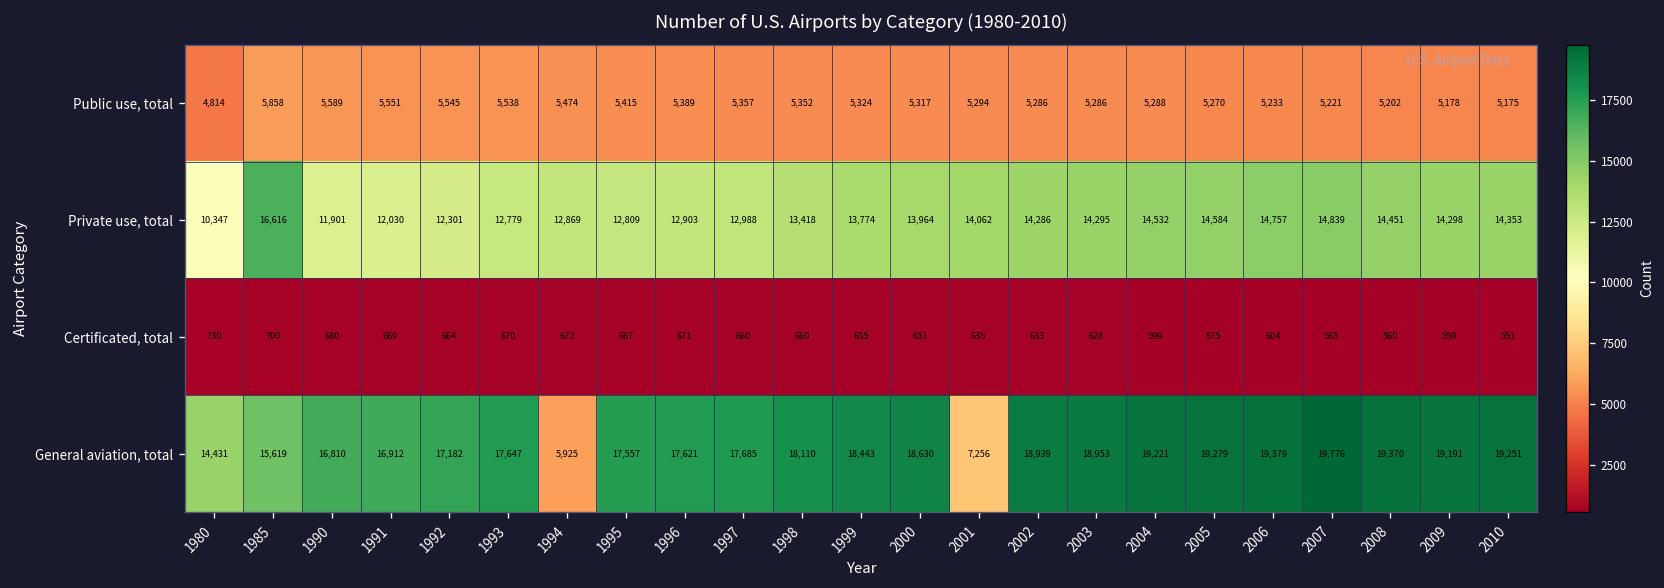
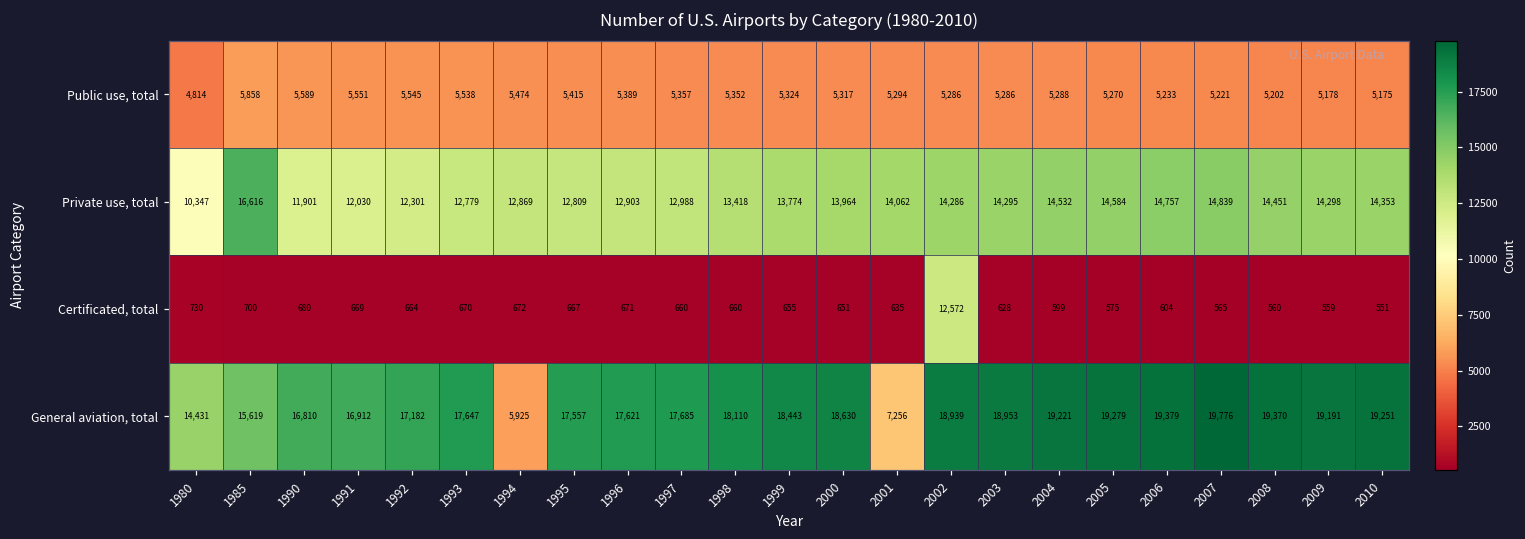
Certificated, total, 2002: 633 -> 12,572
